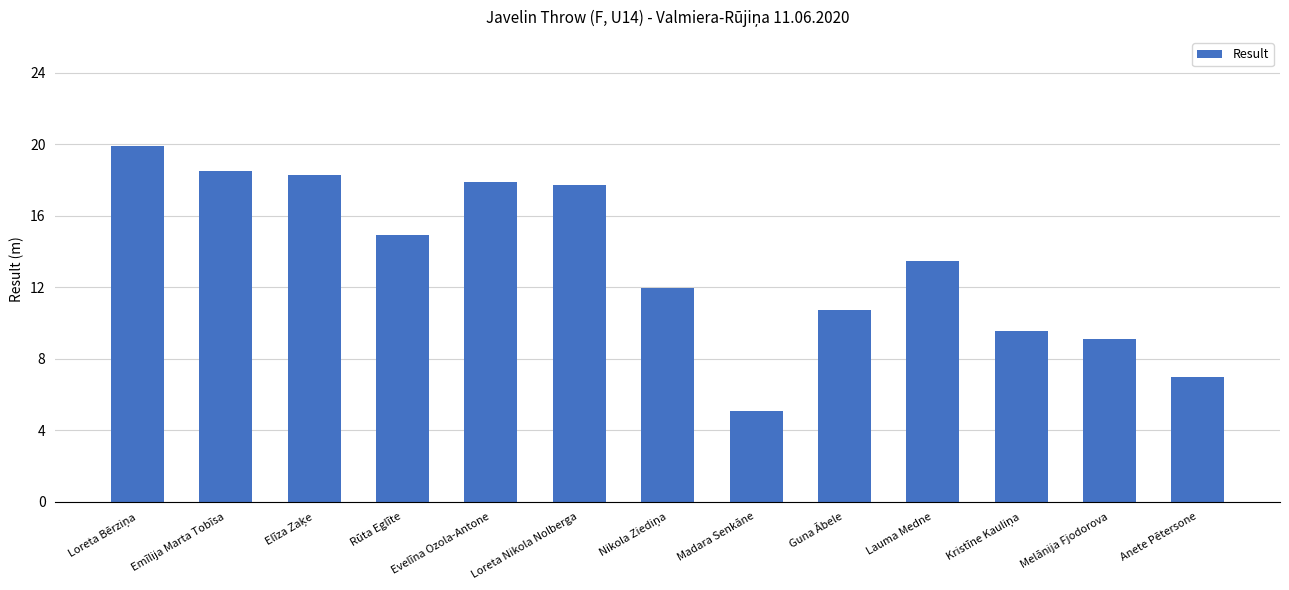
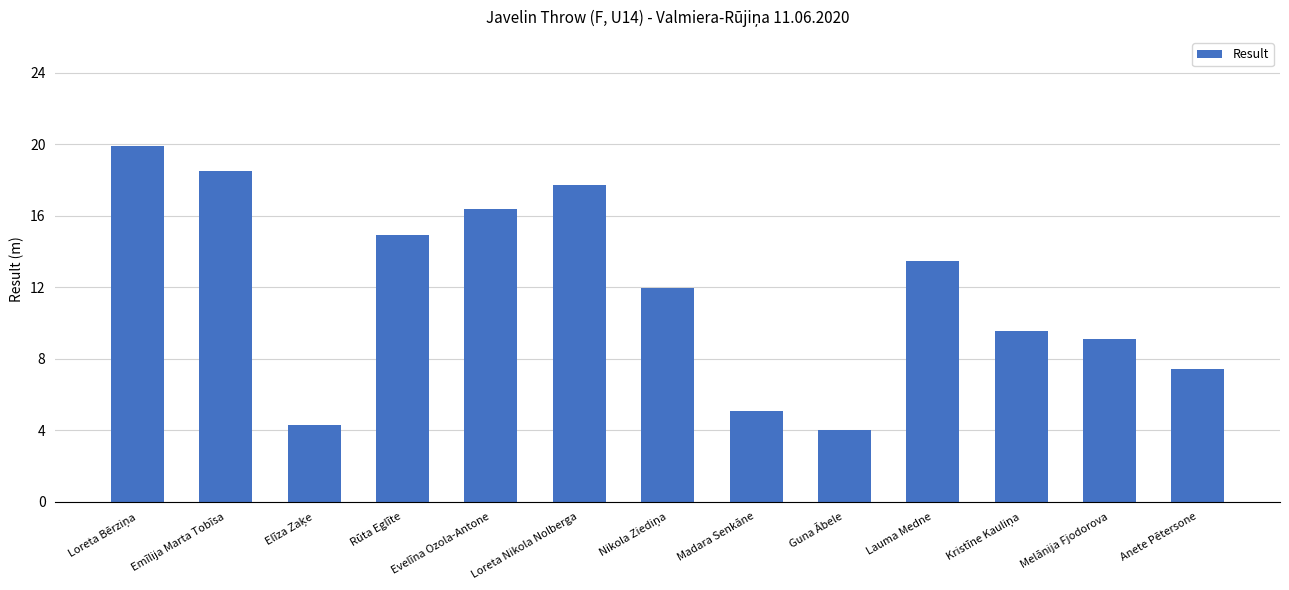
Elīza Zaķe: 18.3 -> 4.3
Evelīna Ozola-Antone: 17.9 -> 16.4
Guna Ābele: 10.7 -> 4.0
Anete Pētersone: 7.0 -> 7.4
